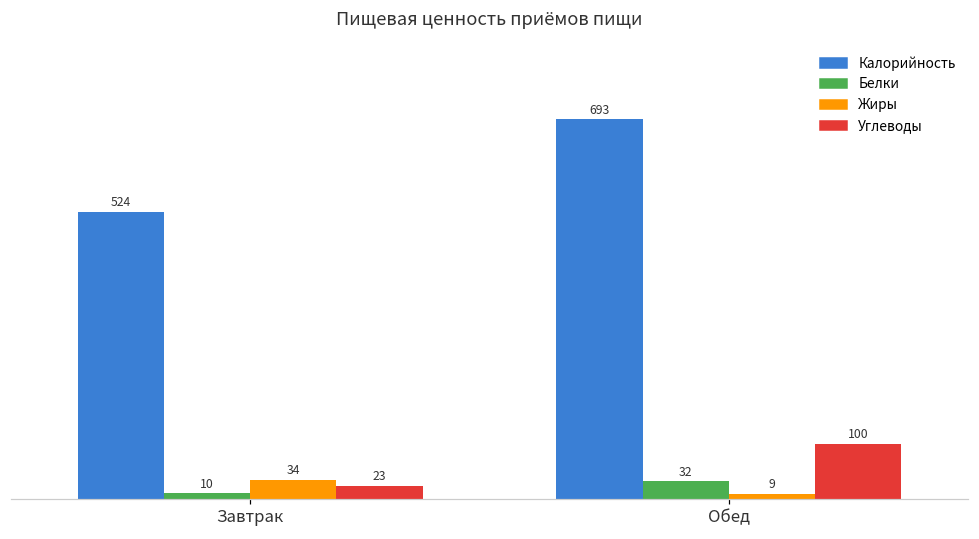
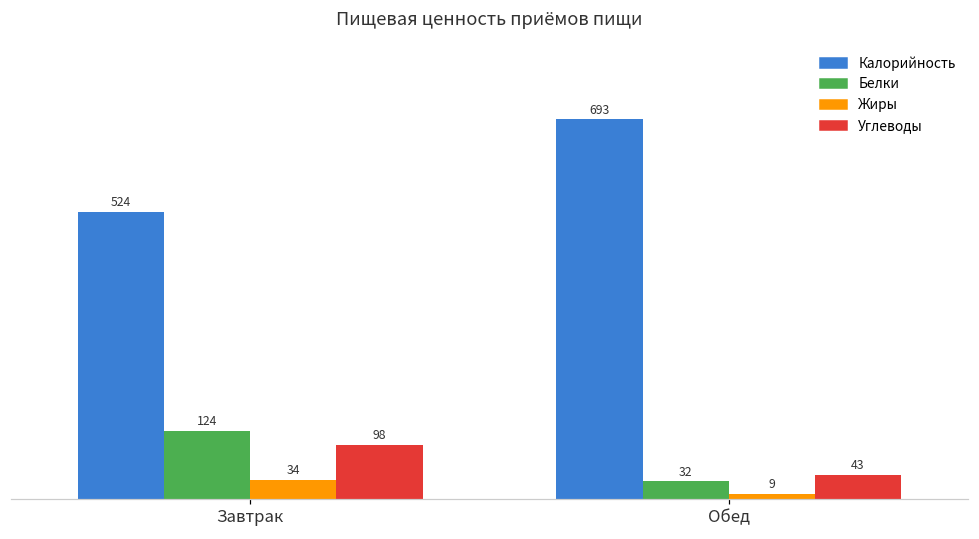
Белки, Завтрак: 10 -> 124
Углеводы, Завтрак: 23 -> 98
Углеводы, Обед: 100 -> 43
